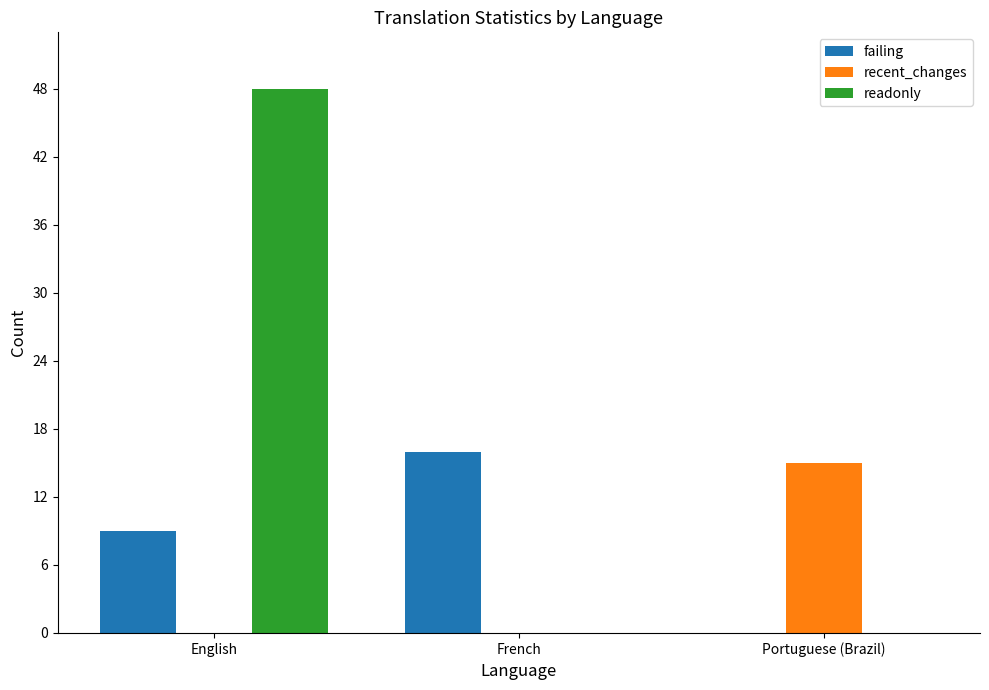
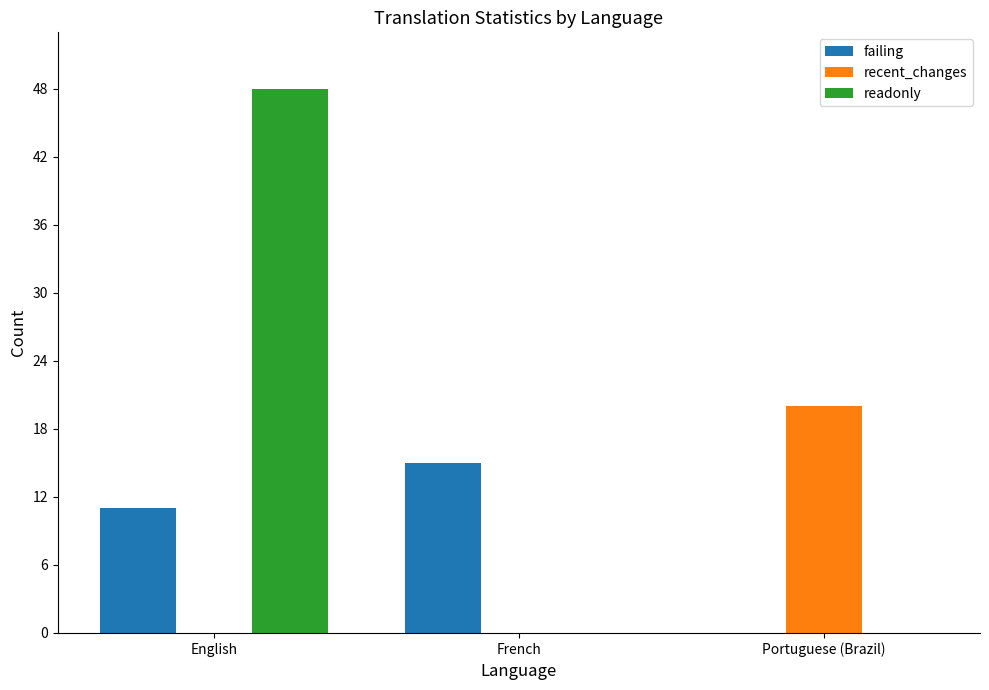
failing, English: 9 -> 11
failing, French: 16 -> 15
recent_changes, Portuguese (Brazil): 15 -> 20
